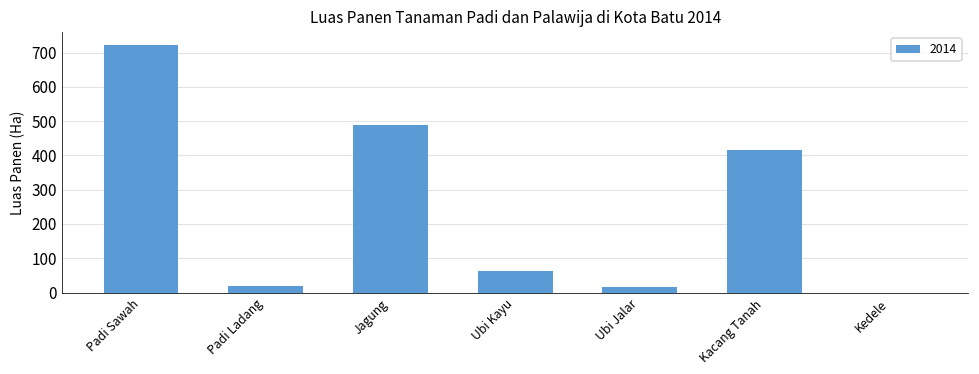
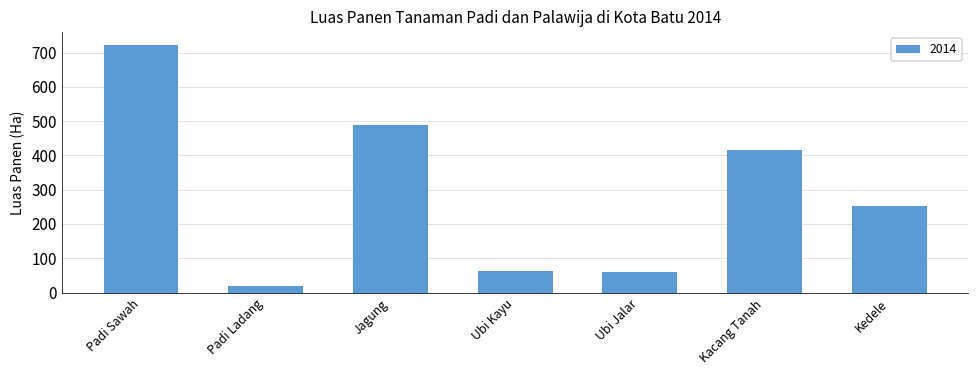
Ubi Jalar: 20 -> 60
Kedele: 0 -> 250
